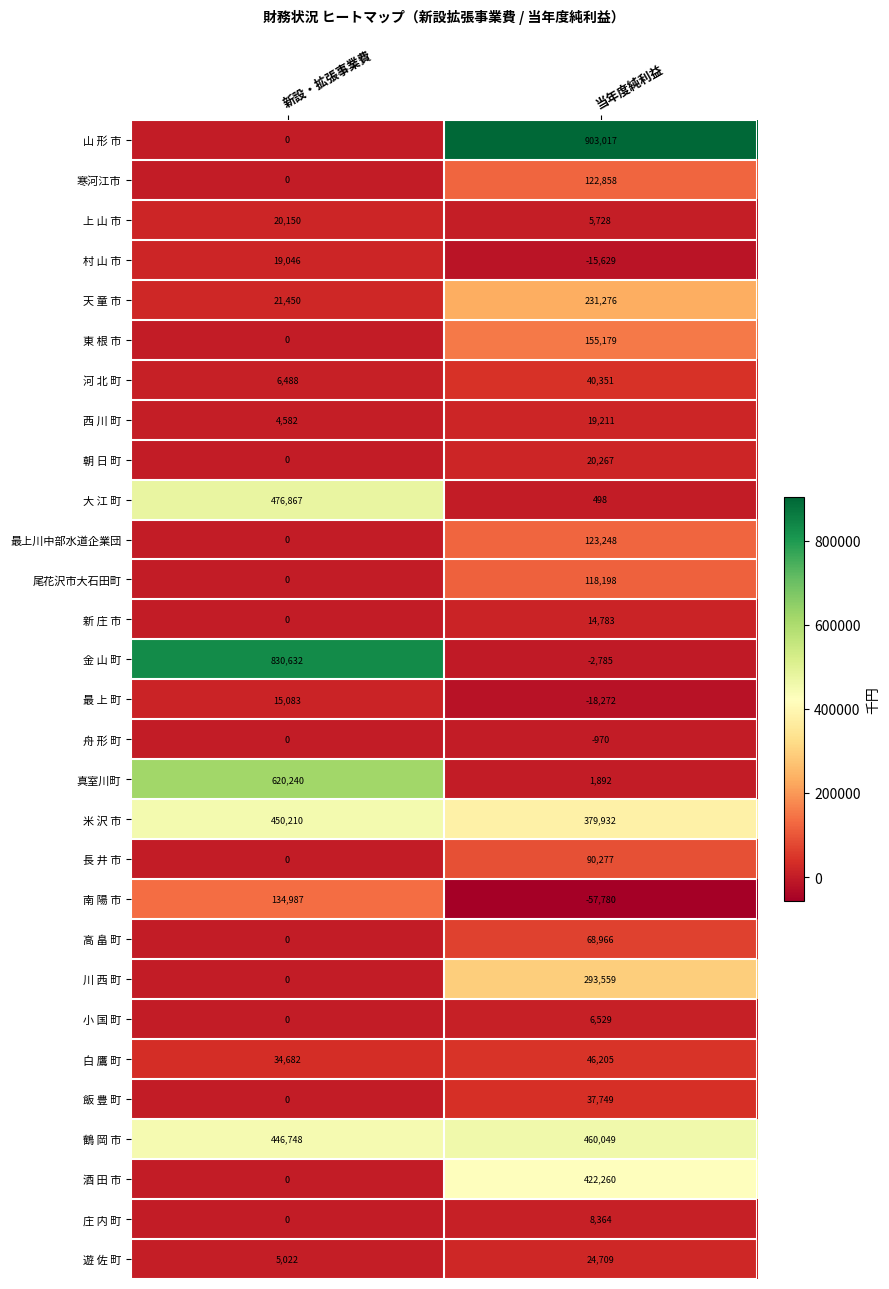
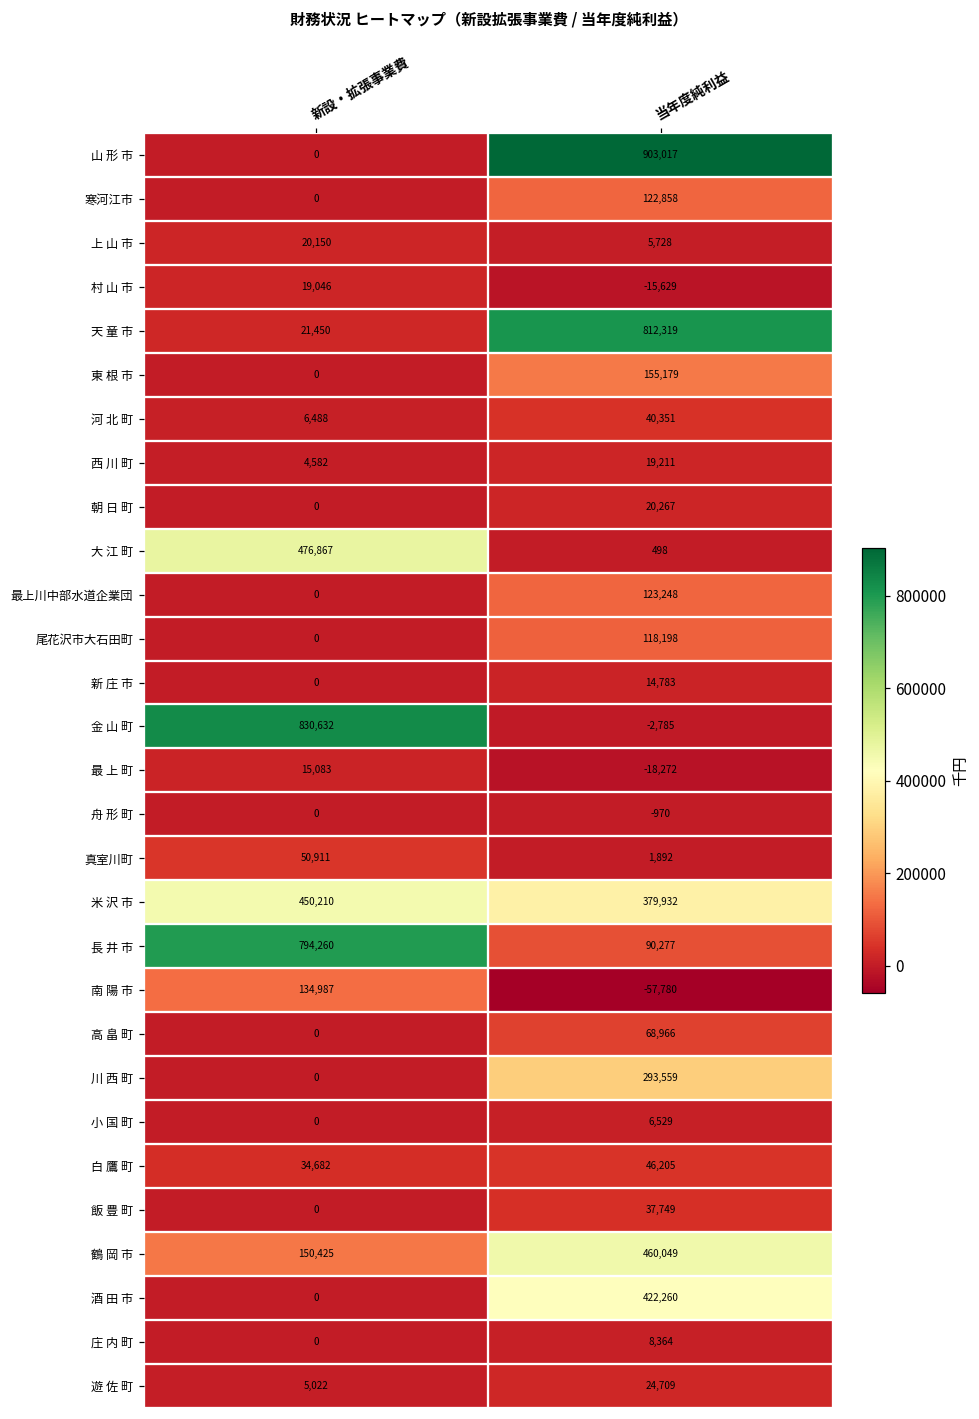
天 童 市, 当年度純利益: 231,276 -> 812,319
真室川町, 新設・拡張事業費: 620,240 -> 50,911
長 井 市, 新設・拡張事業費: 0 -> 794,260
鶴 岡 市, 新設・拡張事業費: 446,748 -> 150,425
